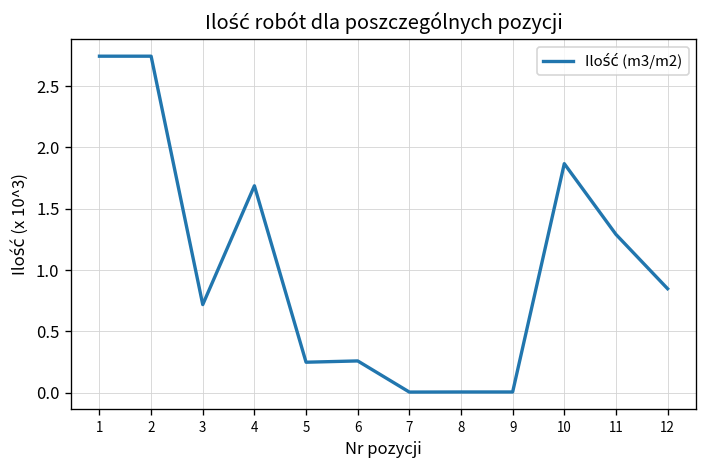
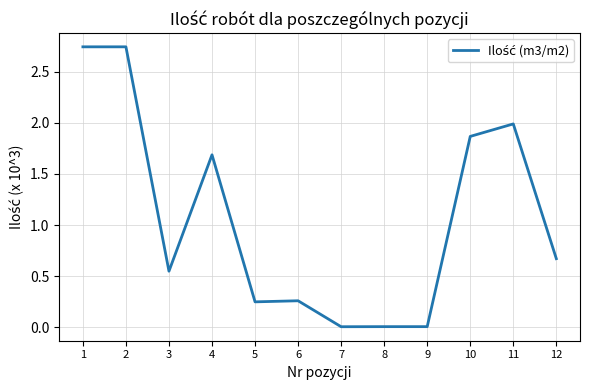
3: 0.72 -> 0.55
11: 1.29 -> 1.99
12: 0.85 -> 0.67
